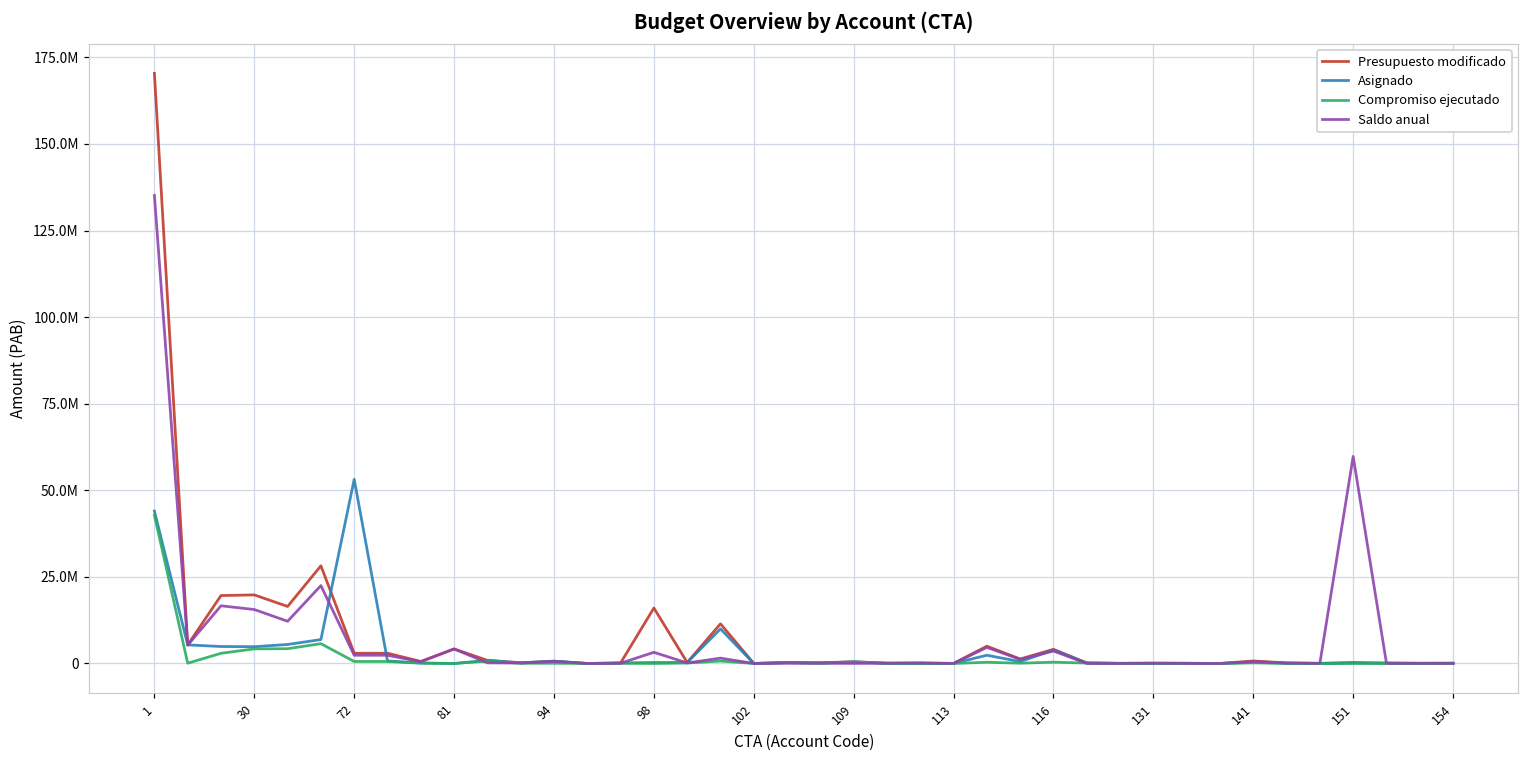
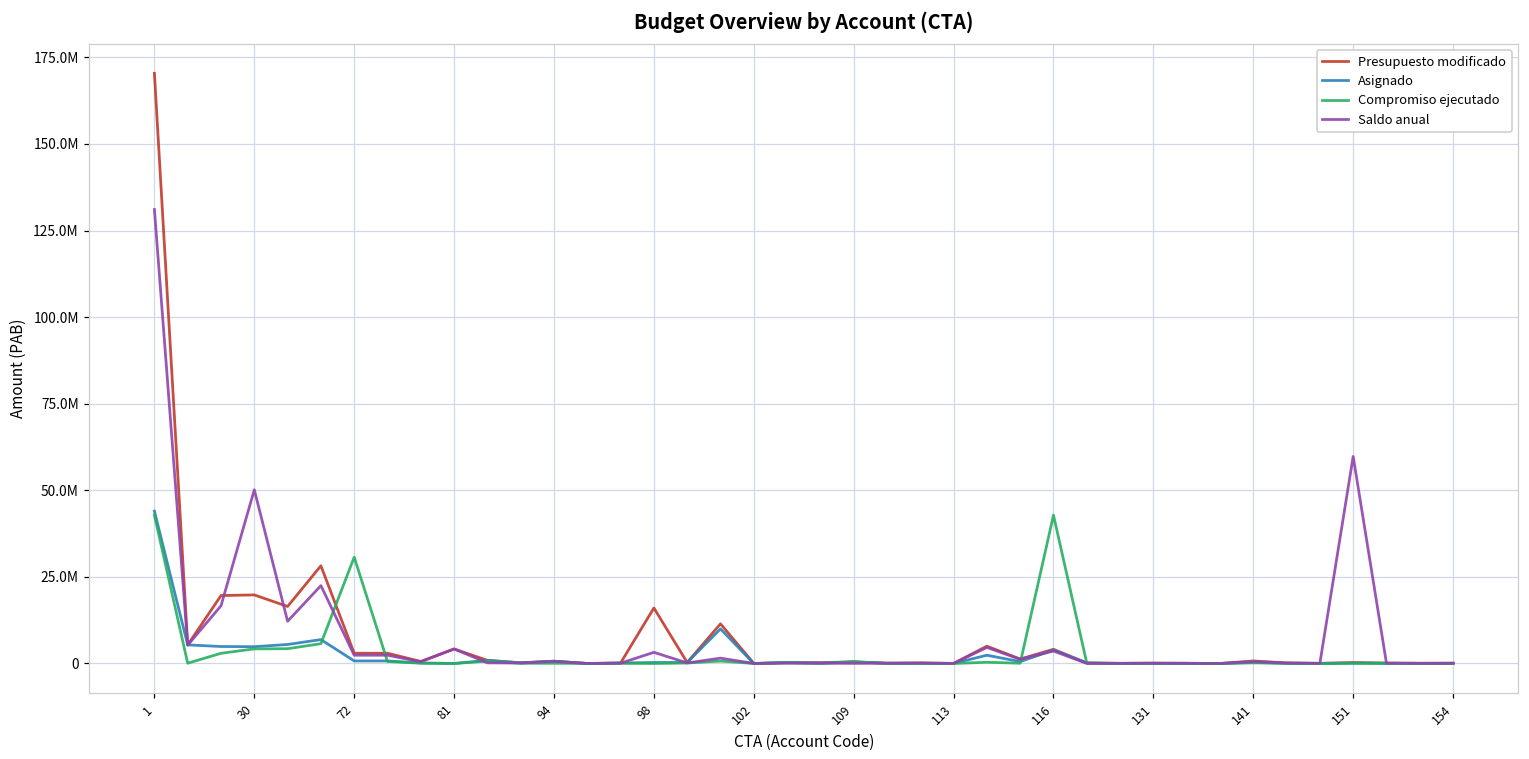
Saldo anual, 1: 135000000 -> 131000000
Saldo anual, 30: 16000000 -> 50000000
Asignado, 72: 53000000 -> 1000000
Compromiso ejecutado, 72: 1000000 -> 31000000
Compromiso ejecutado, 116: 0 -> 43000000
